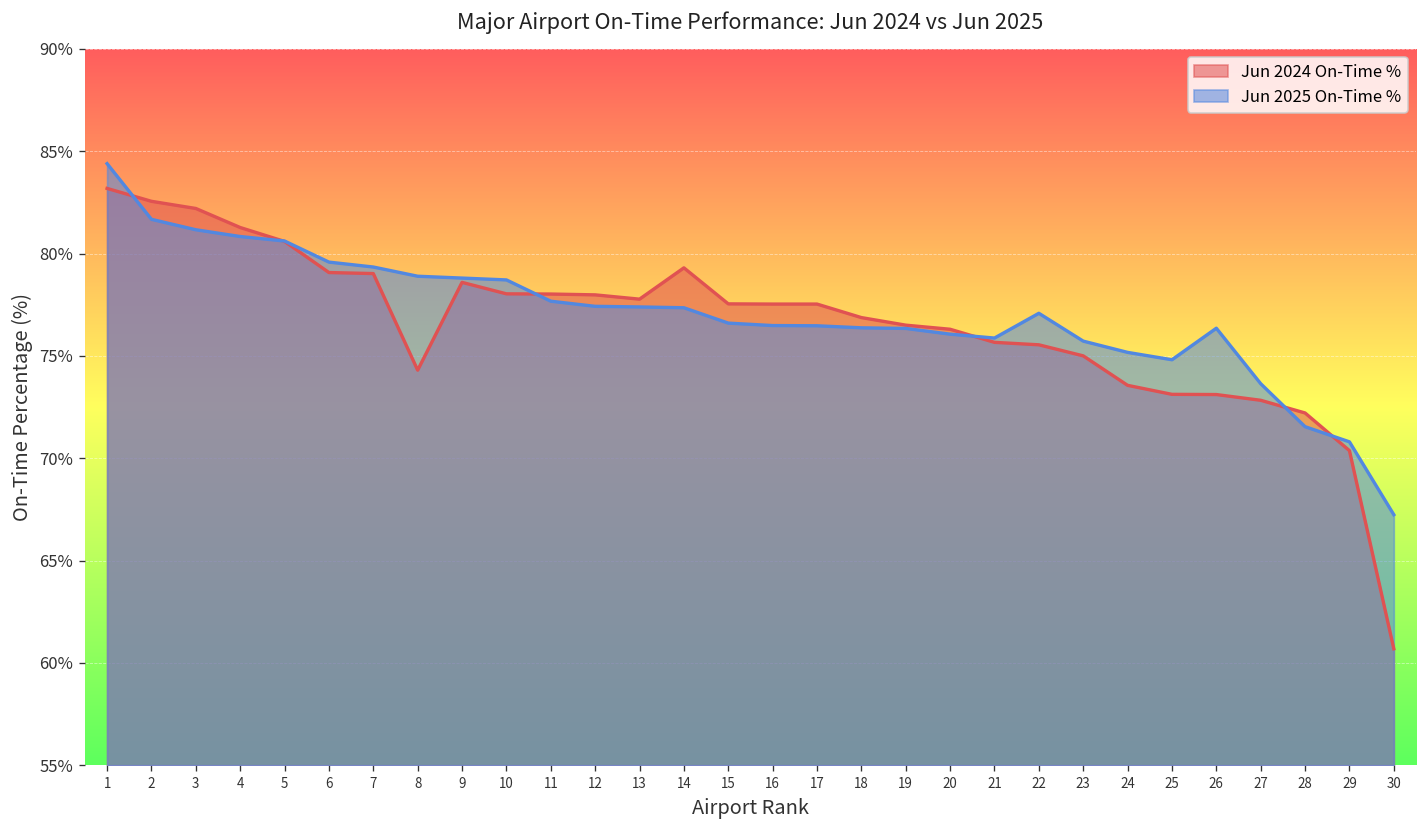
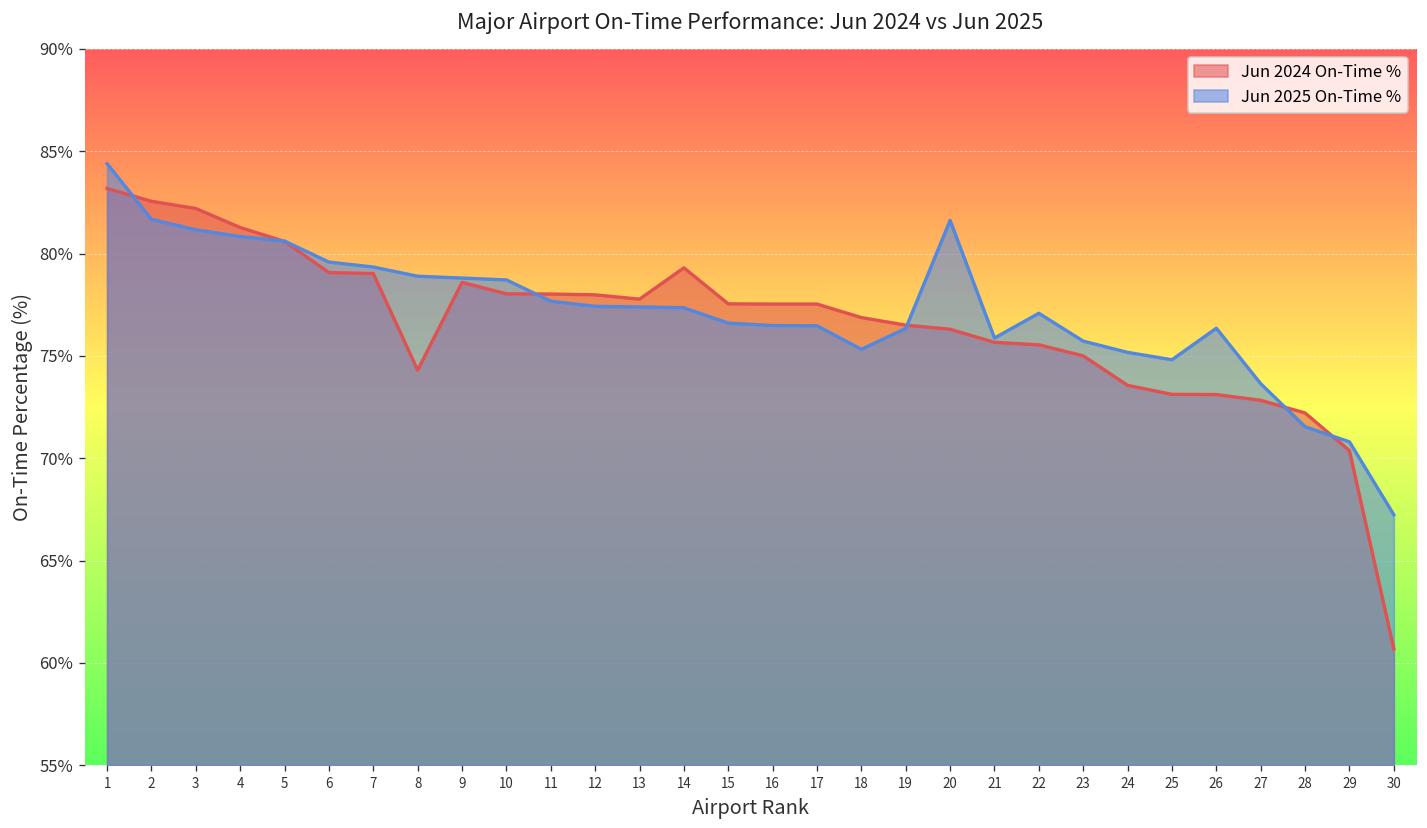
Jun 2025 On-Time %, 18: 76.4% -> 75.3%
Jun 2025 On-Time %, 20: 76.1% -> 81.6%
